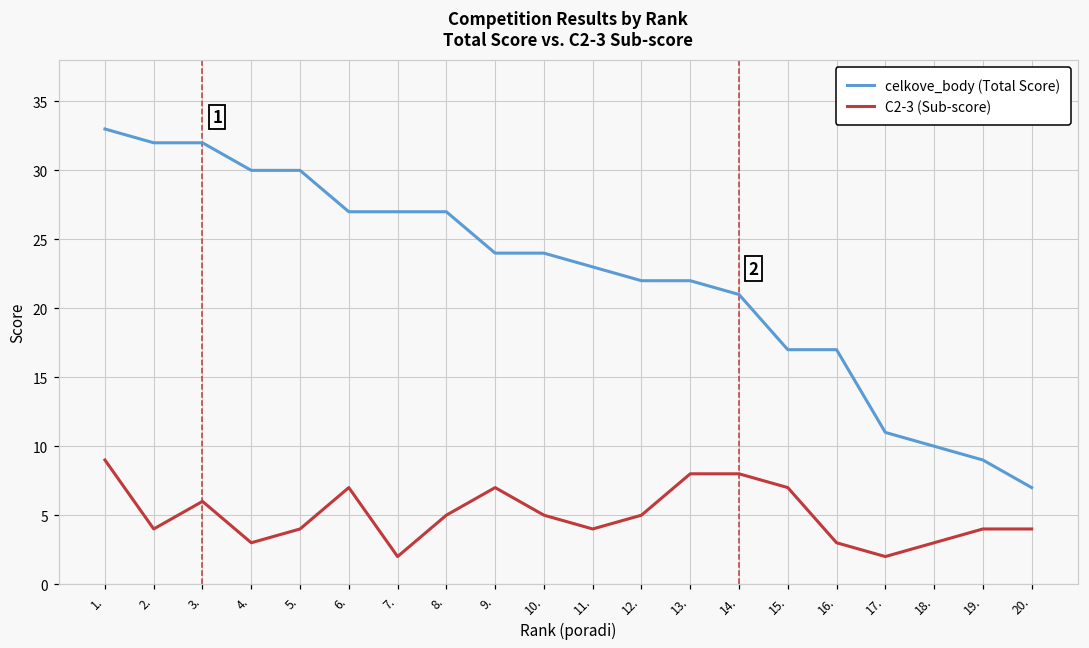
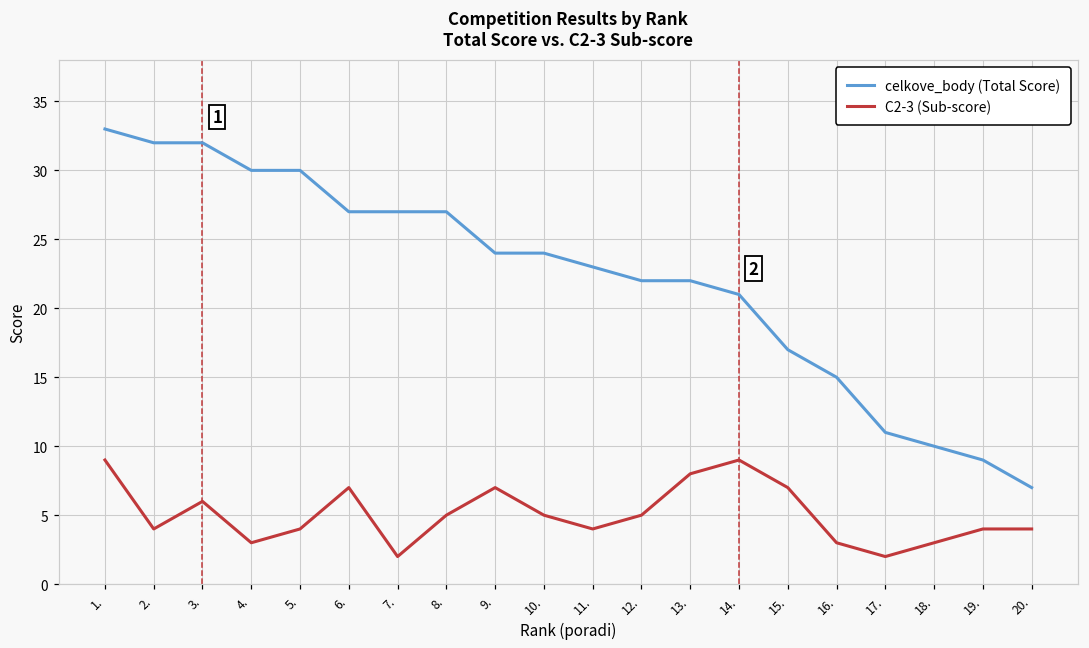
C2-3 (Sub-score), 14.: 8 -> 9
celkove_body (Total Score), 16.: 17 -> 15
